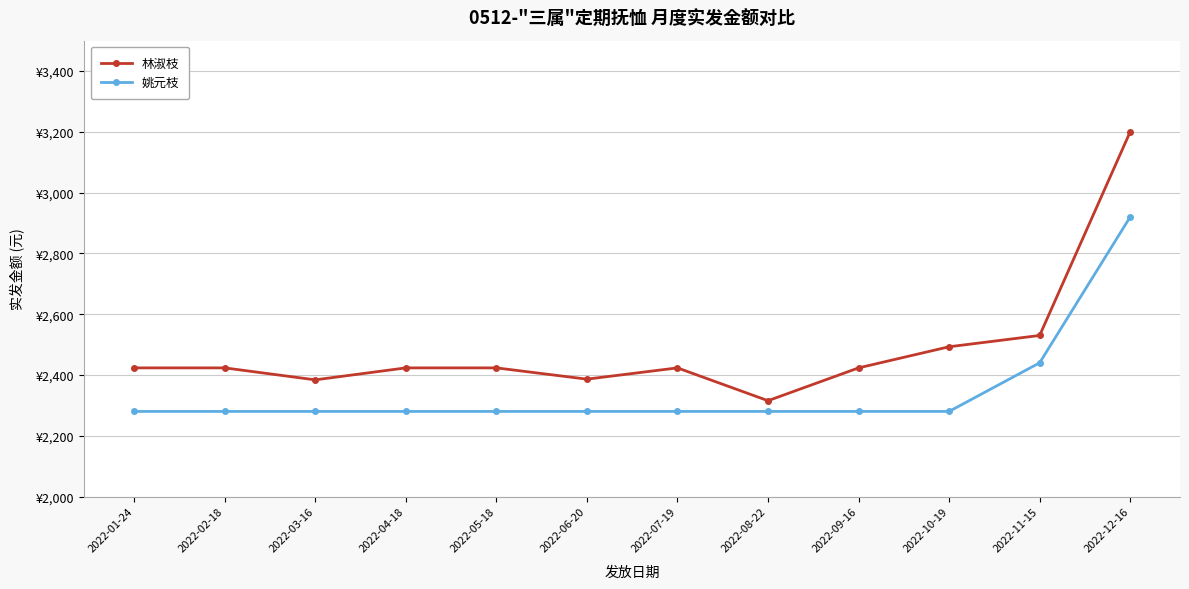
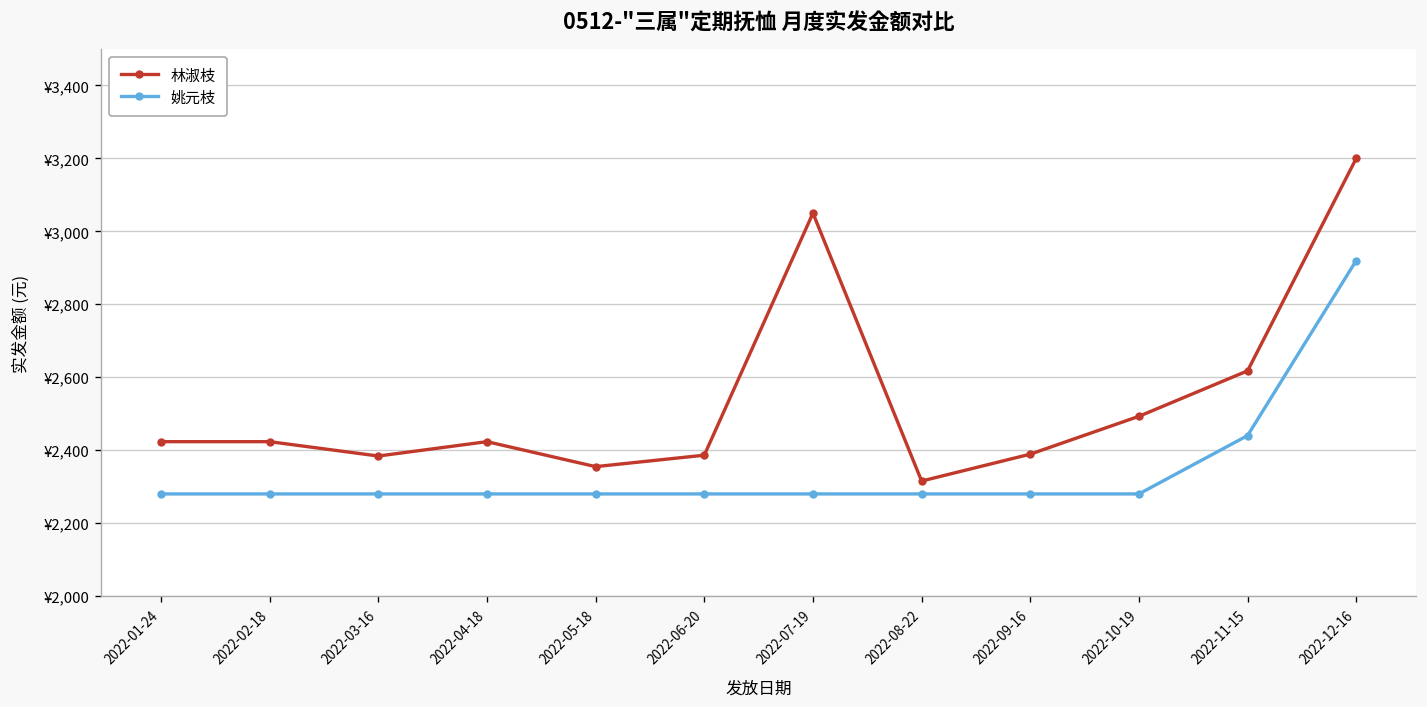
林淑枝, 2022-05-18: ¥2,420 -> ¥2,350
林淑枝, 2022-07-19: ¥2,420 -> ¥3,050
林淑枝, 2022-09-16: ¥2,420 -> ¥2,390
林淑枝, 2022-11-15: ¥2,530 -> ¥2,620
